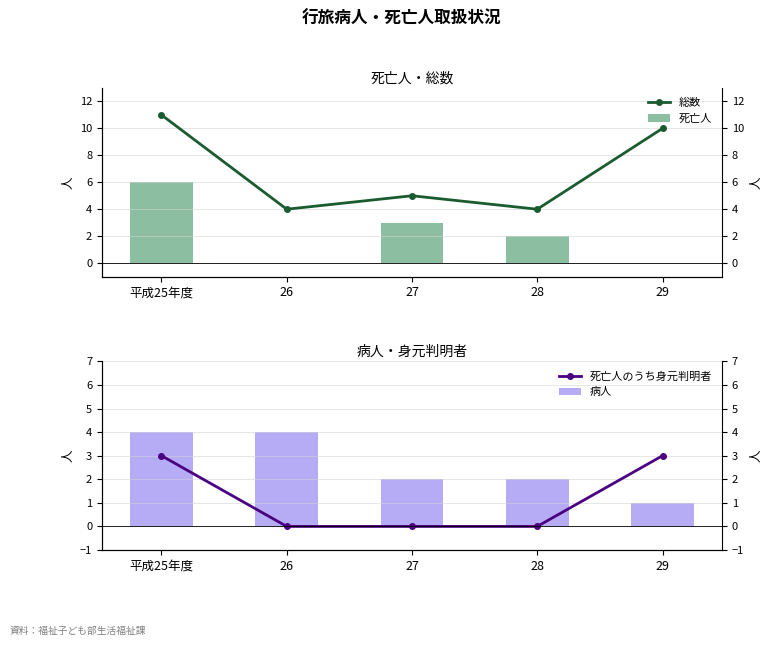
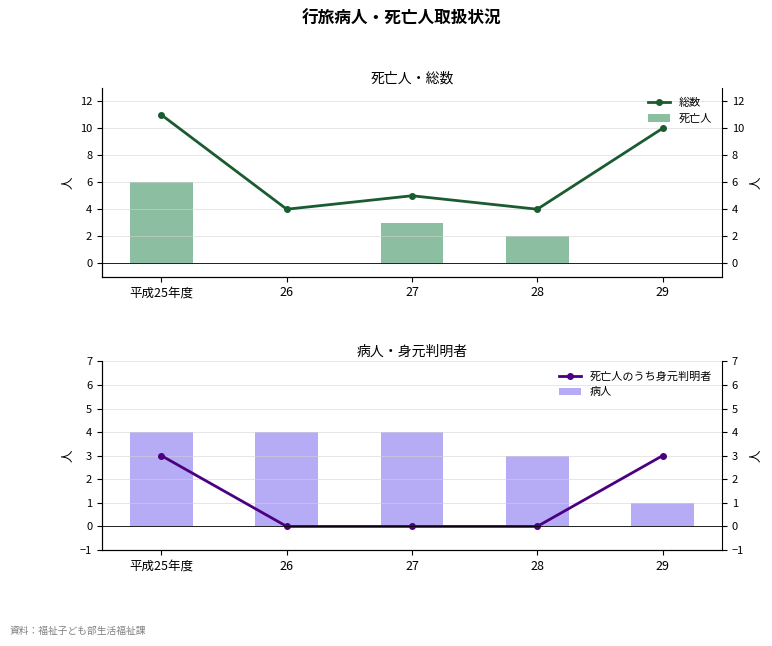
病人・身元判明者, 病人, 27: 2 -> 4
病人・身元判明者, 病人, 28: 2 -> 3
